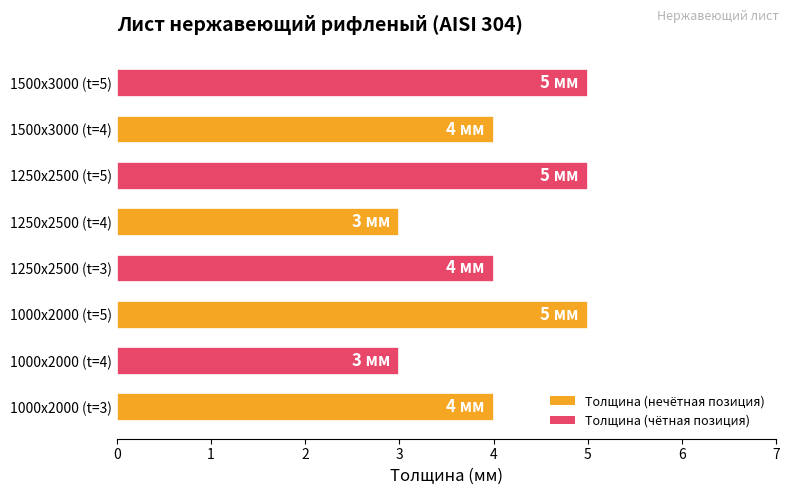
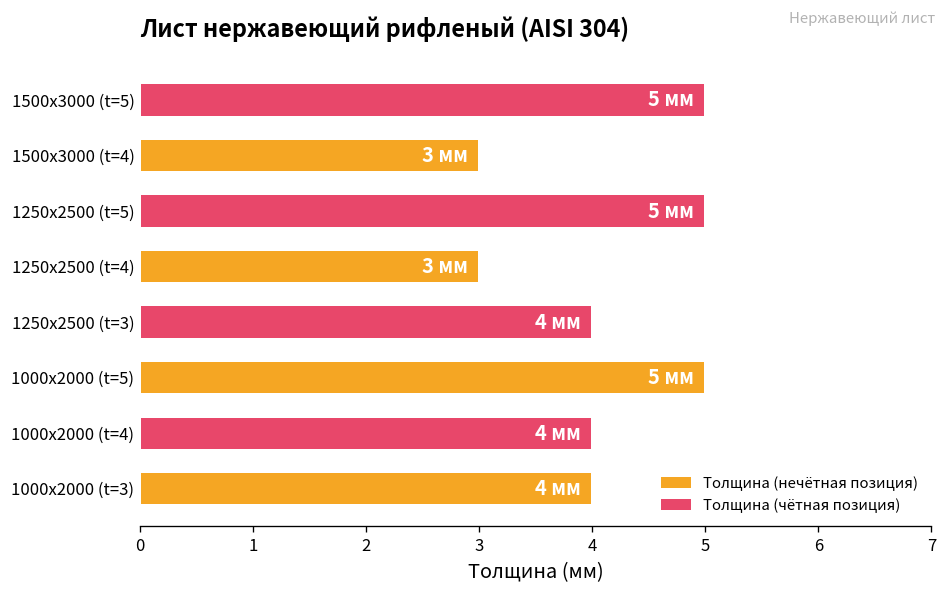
1500х3000 (t=4): 4 -> 3
1000х2000 (t=4): 3 -> 4
